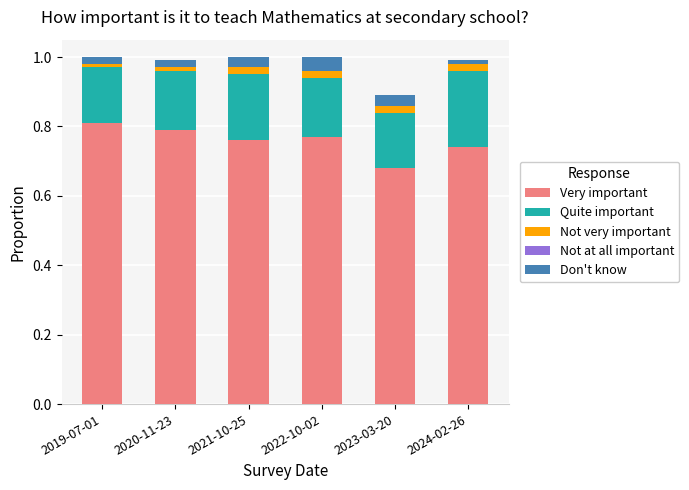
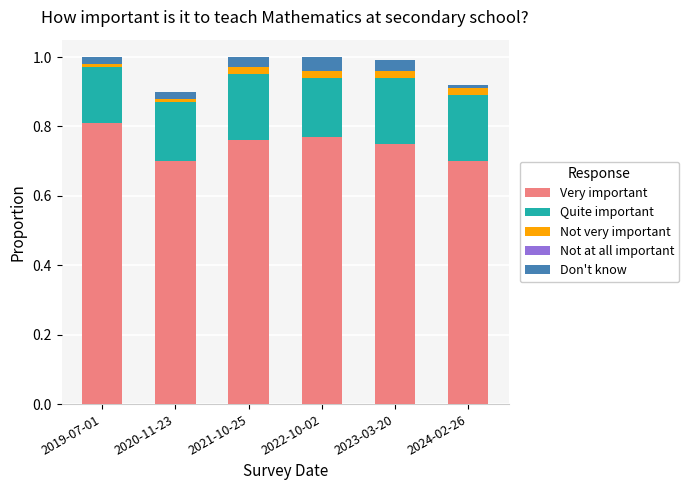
Very important, 2020-11-23: 0.79 -> 0.70
Very important, 2023-03-20: 0.68 -> 0.75
Quite important, 2023-03-20: 0.16 -> 0.19
Very important, 2024-02-26: 0.74 -> 0.70
Quite important, 2024-02-26: 0.22 -> 0.19
